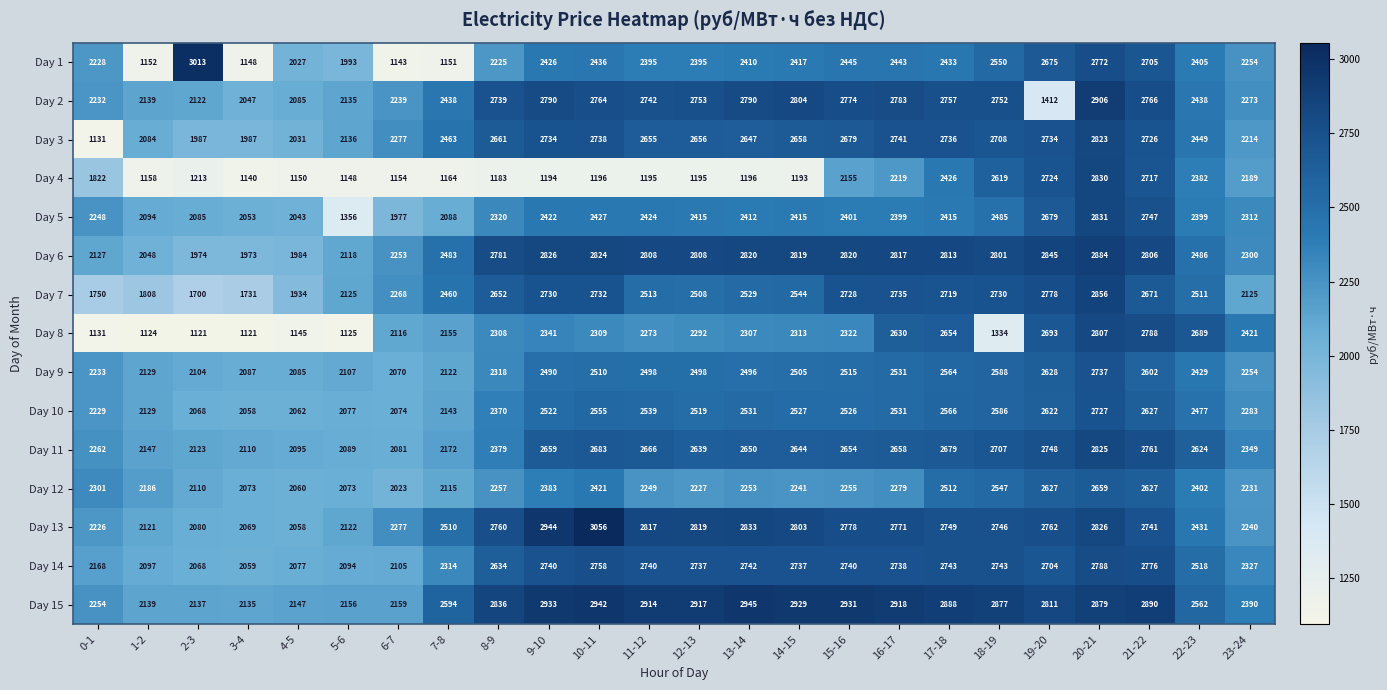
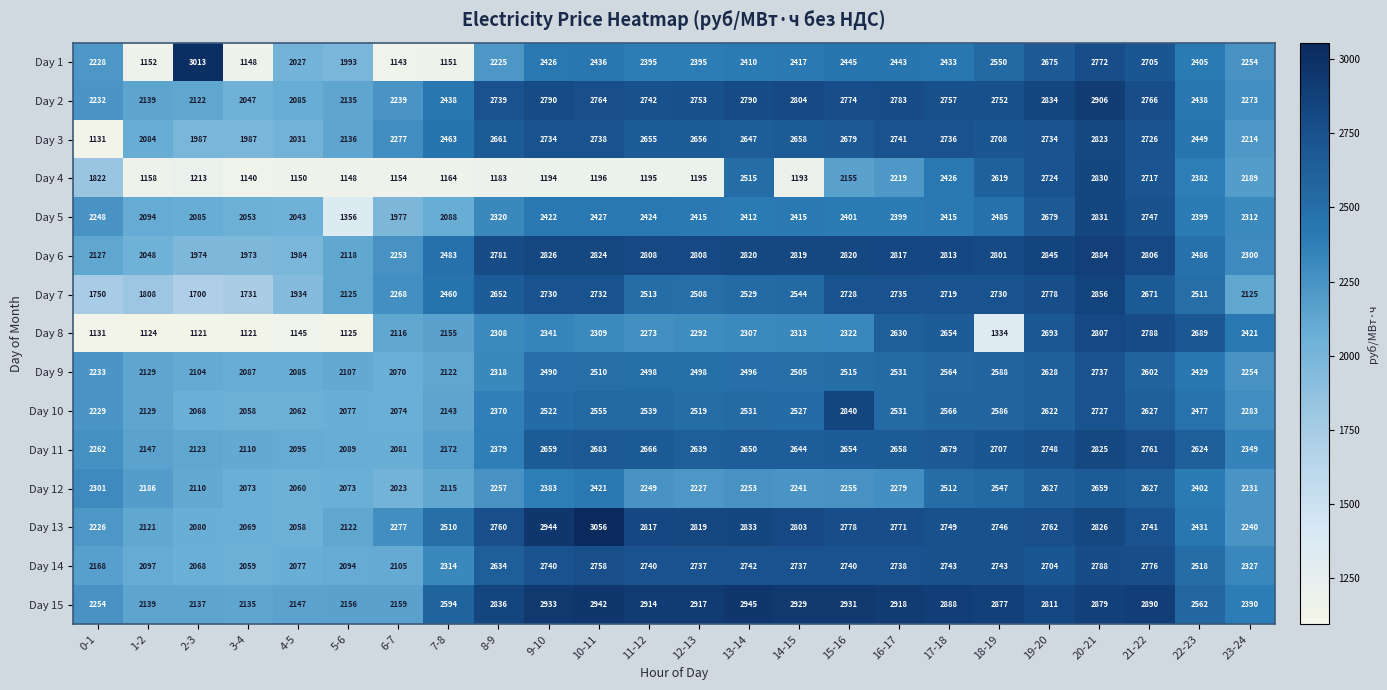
Day 2, 19-20: 1412 -> 2834
Day 4, 13-14: 1196 -> 2515
Day 10, 15-16: 2526 -> 2840
